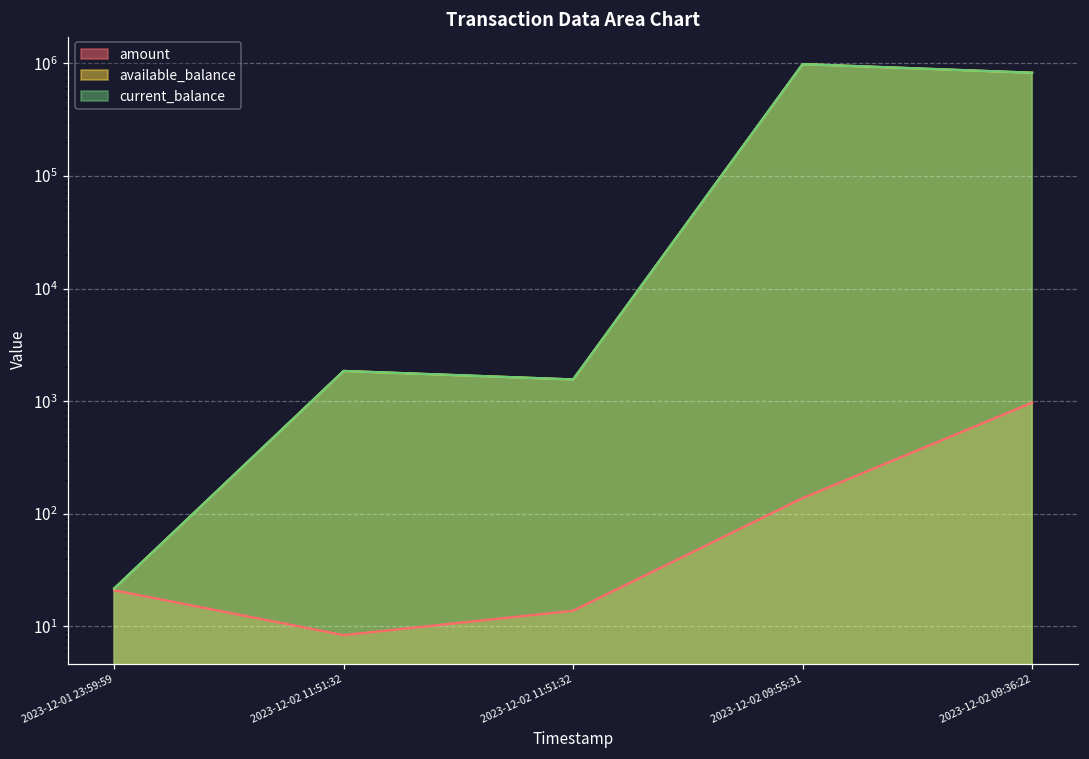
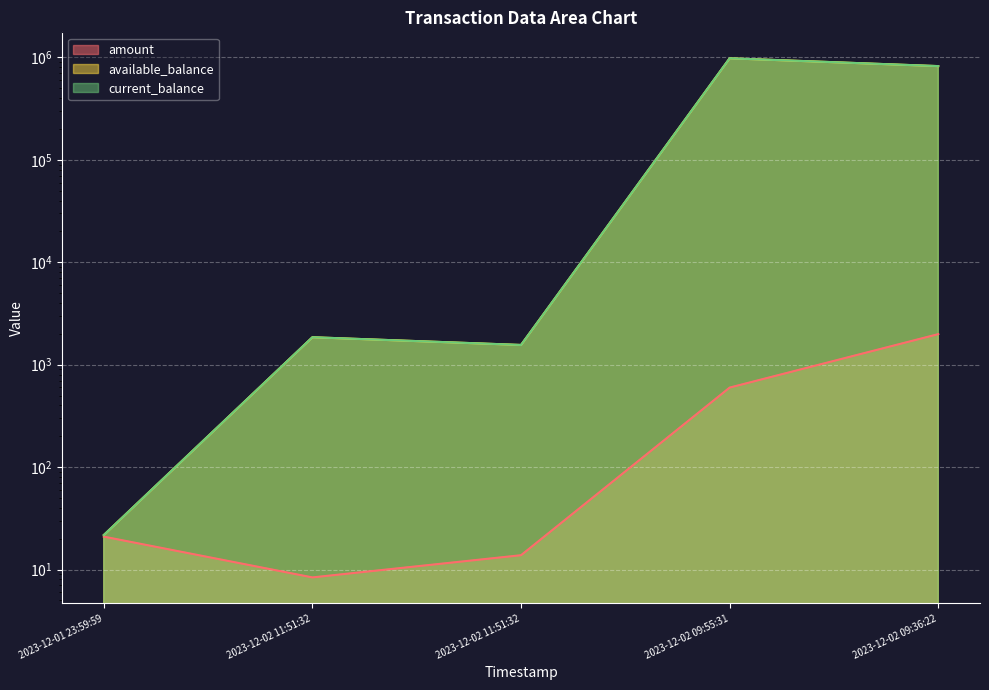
amount, 2023-12-02 09:55:31: 140 -> 600
amount, 2023-12-02 09:36:22: 1000 -> 2000
